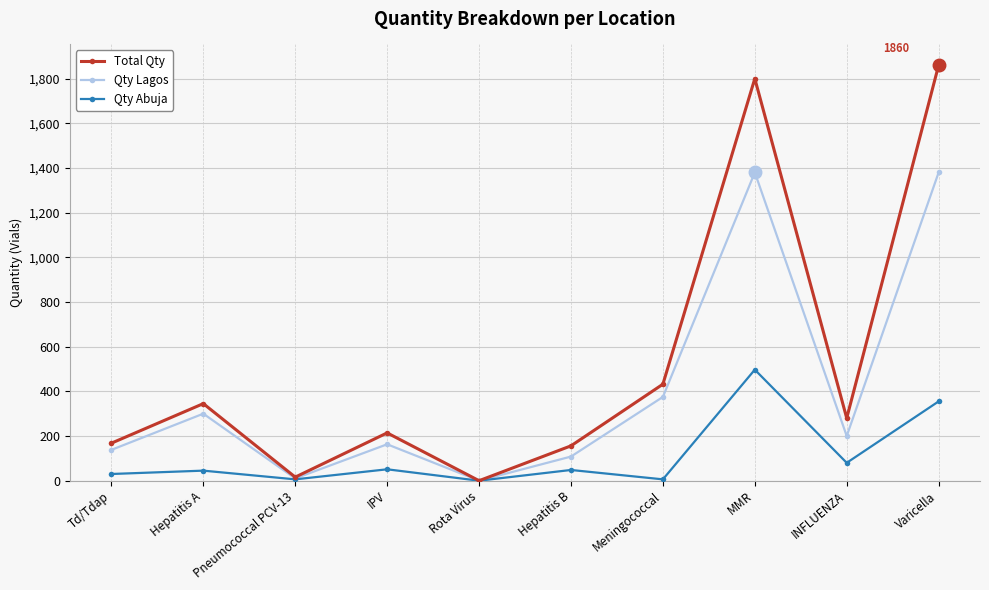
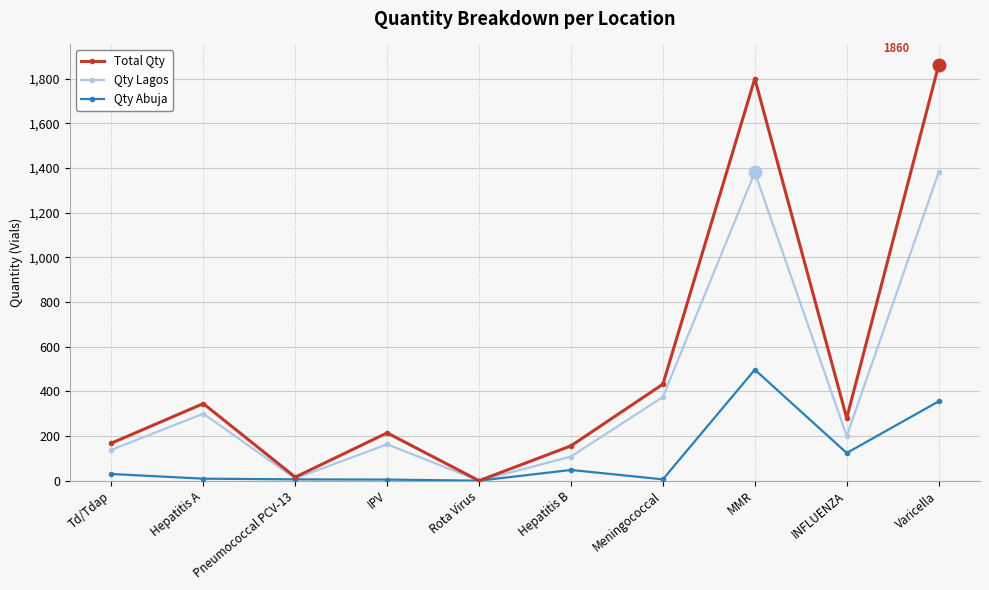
Qty Abuja, Hepatitis A: 50 -> 10
Qty Abuja, IPV: 50 -> 10
Qty Abuja, INFLUENZA: 80 -> 120
